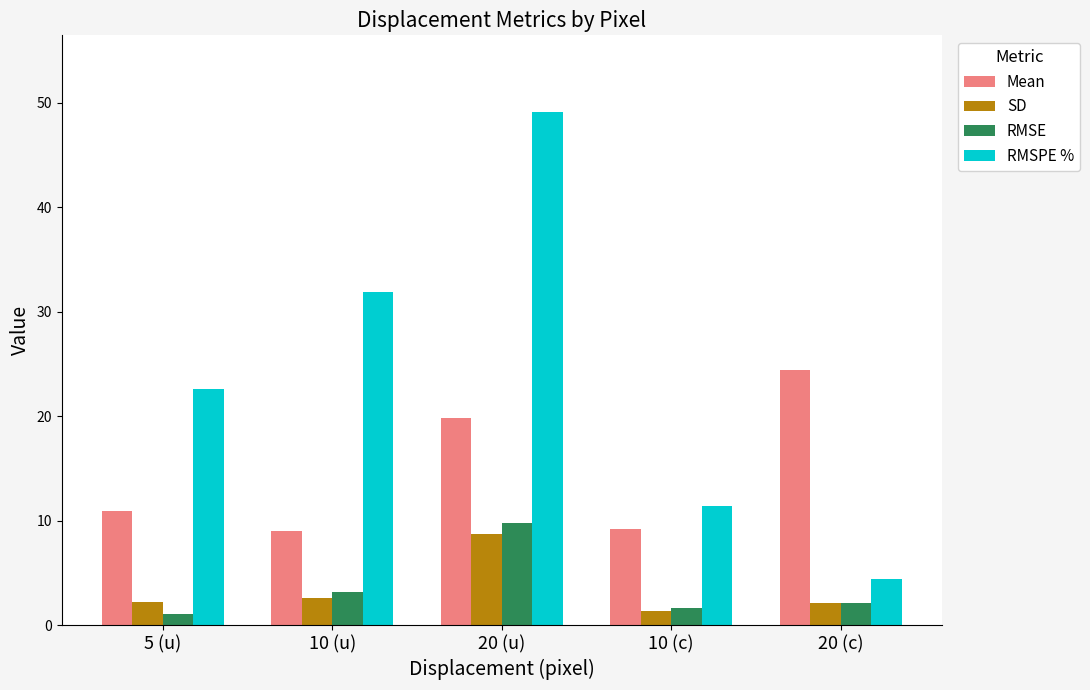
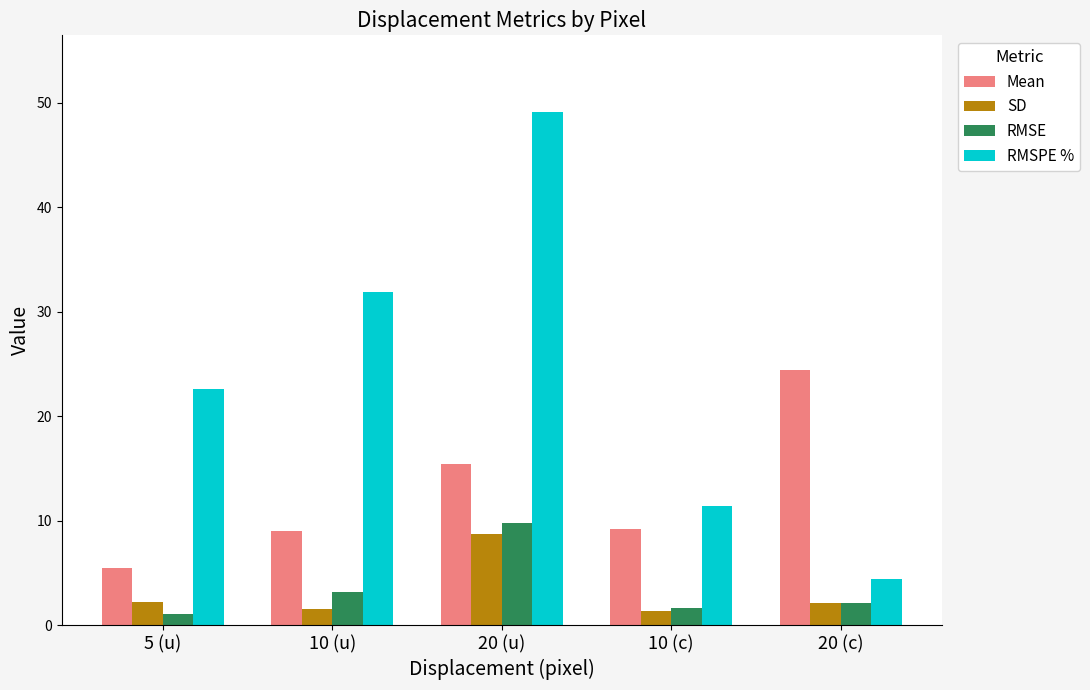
Mean, 5 (u): 10.9 -> 5.5
SD, 10 (u): 2.6 -> 1.6
Mean, 20 (u): 19.8 -> 15.4
